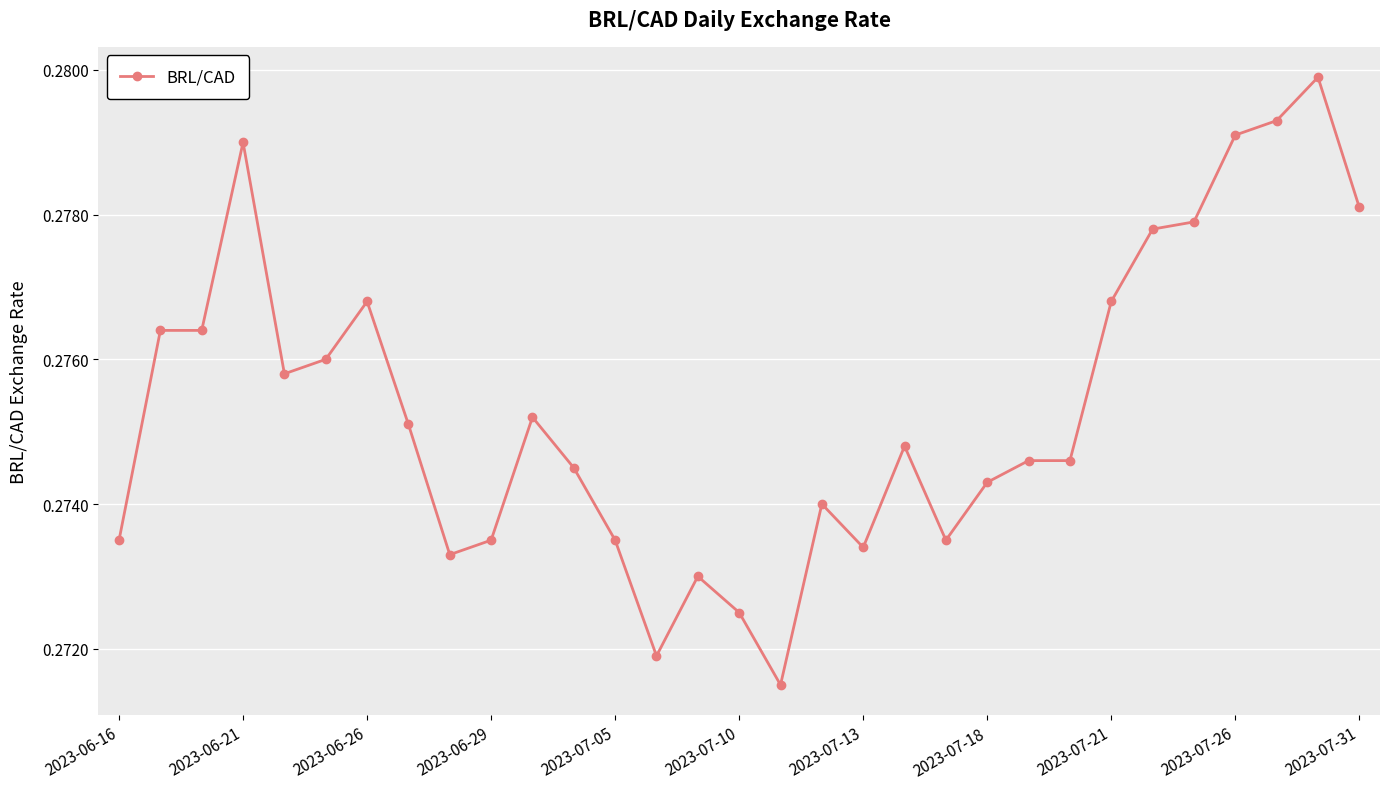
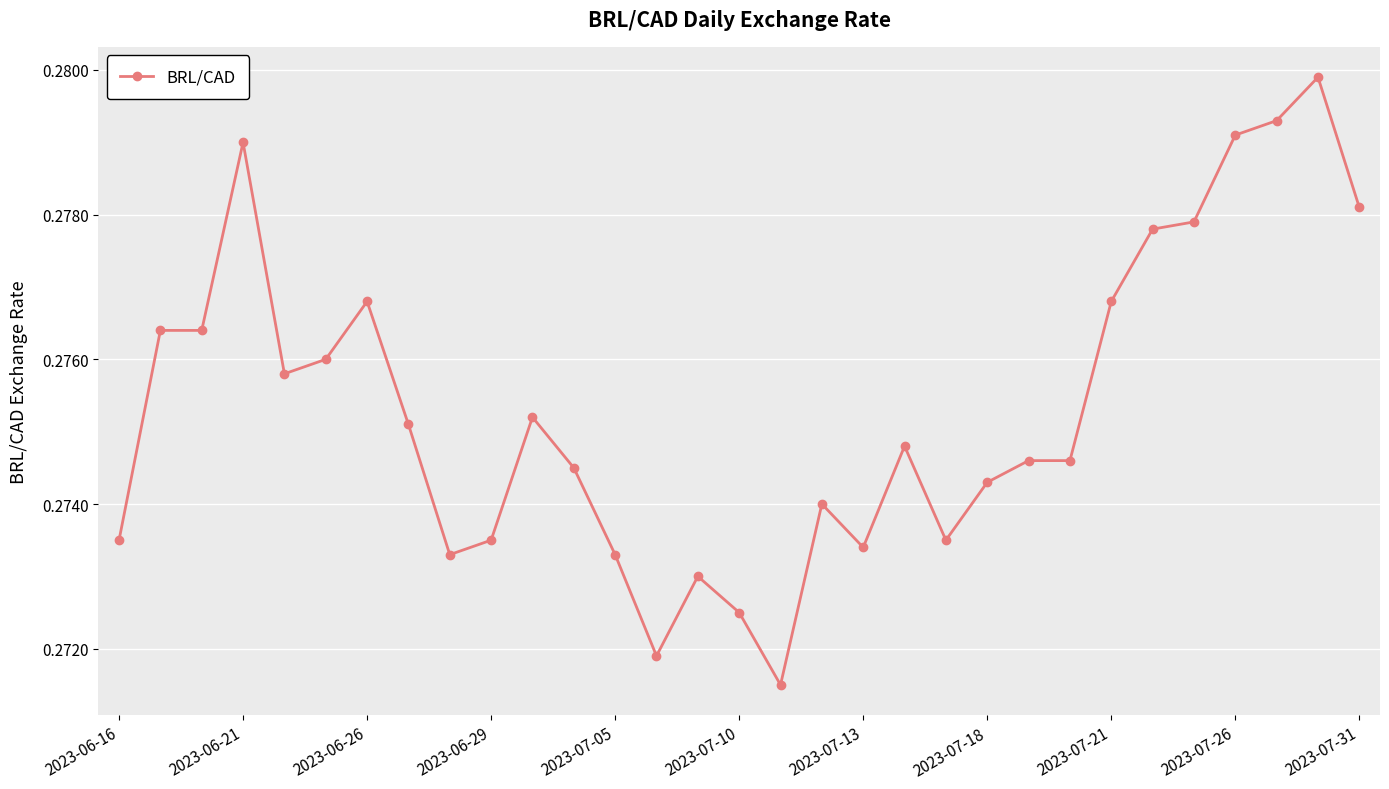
2023-07-05: 0.2735 -> 0.2733
